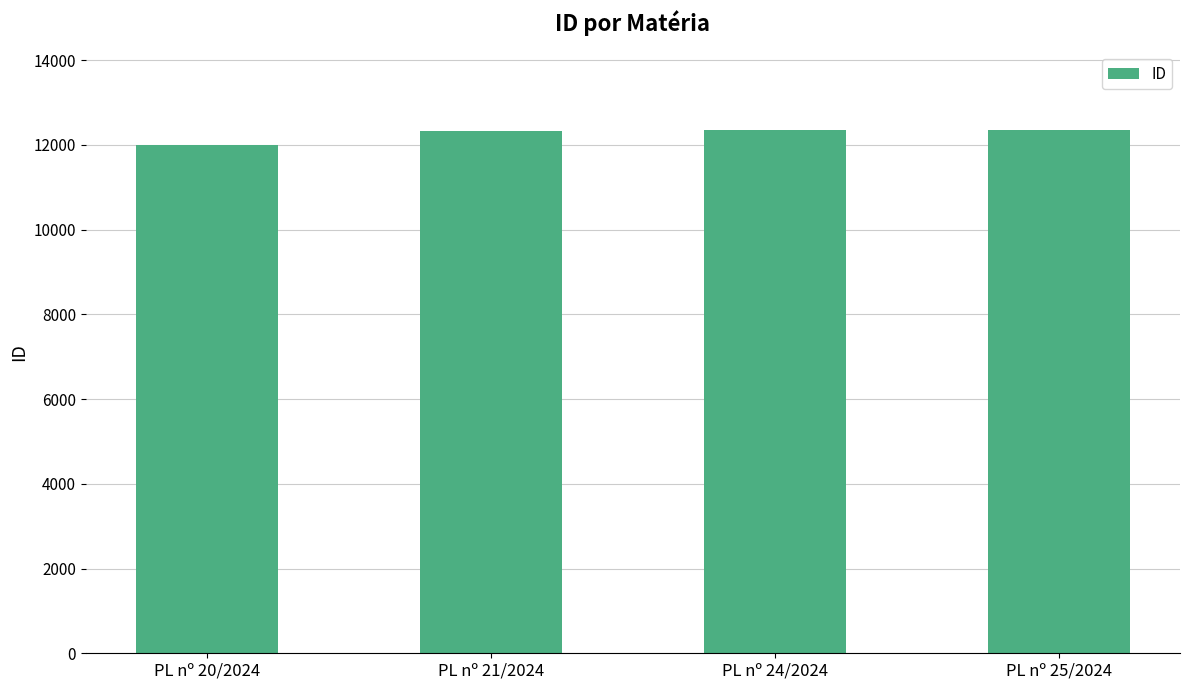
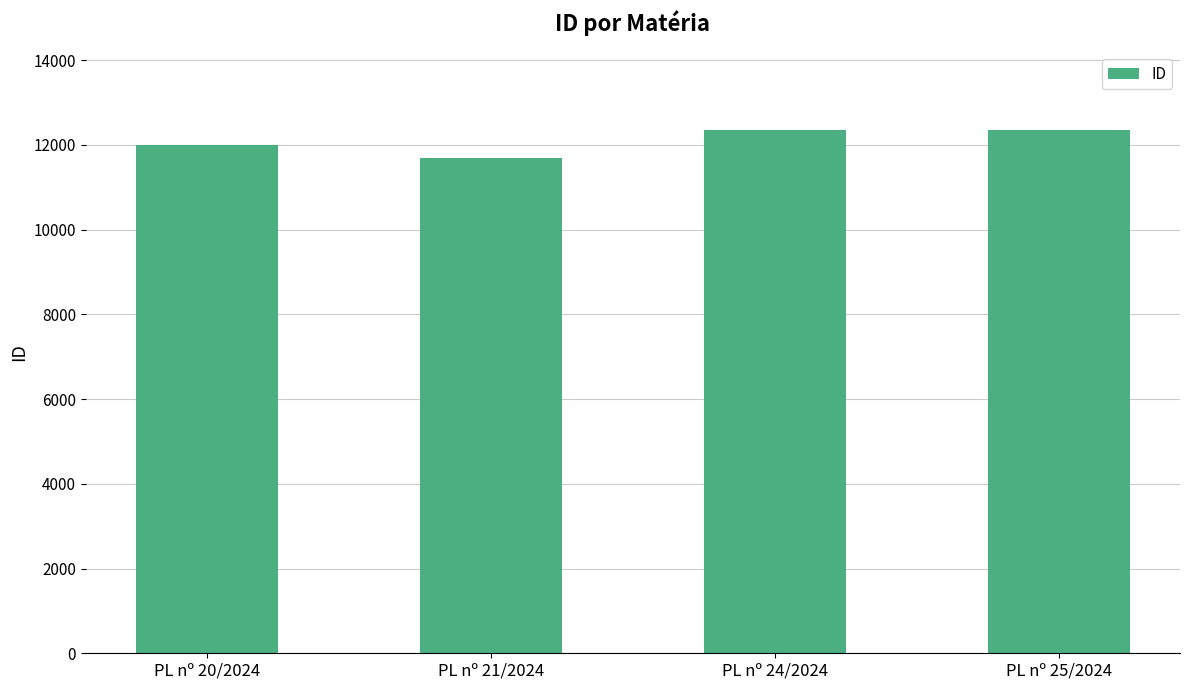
PL nº 21/2024: 12300 -> 11700
